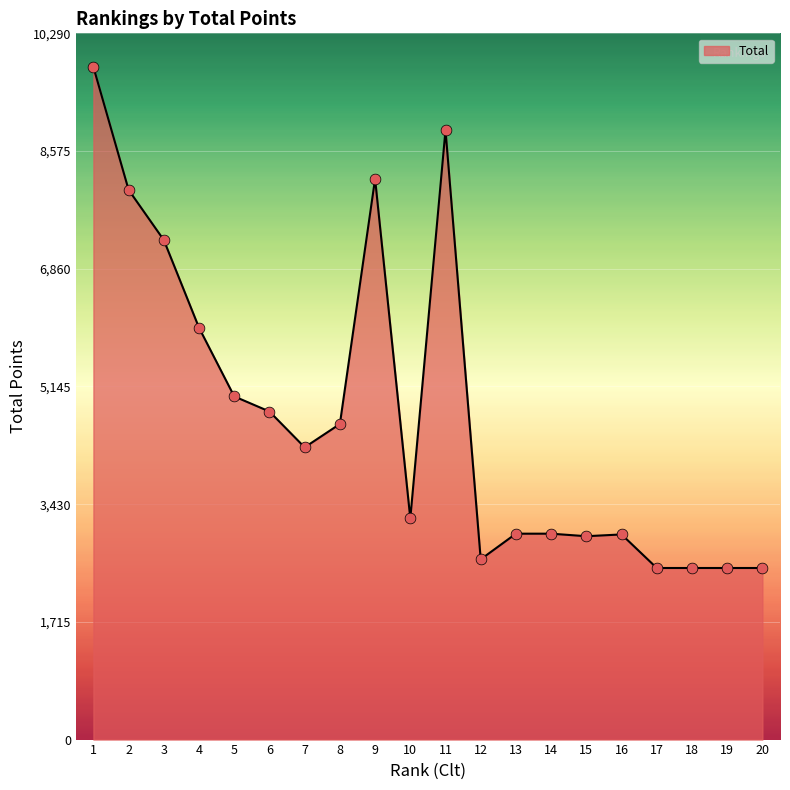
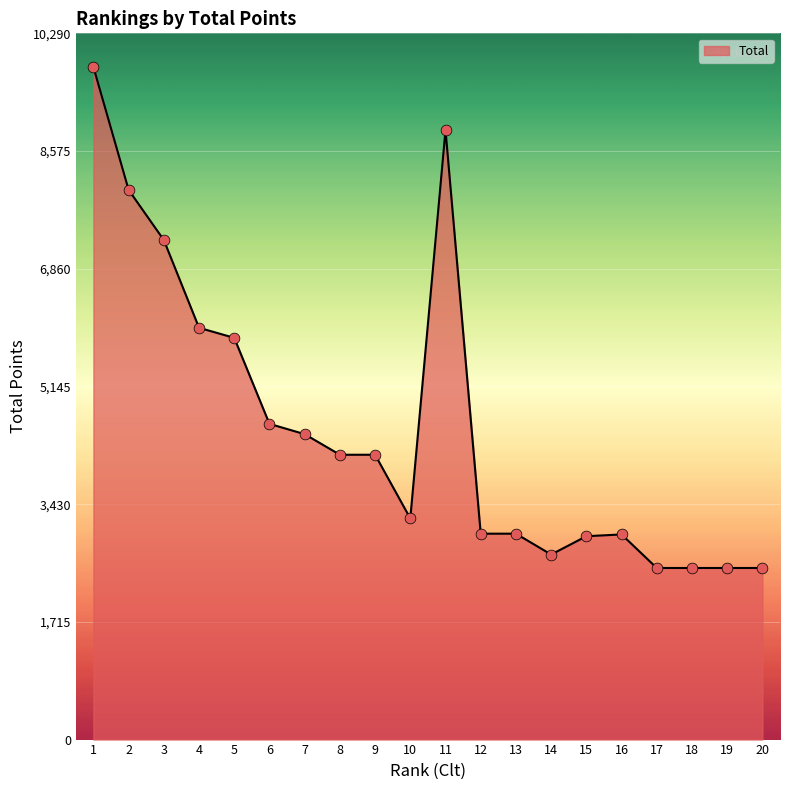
5: 5,000 -> 5,900
6: 4,800 -> 4,600
7: 4,300 -> 4,500
8: 4,600 -> 4,200
9: 8,200 -> 4,200
12: 2,600 -> 3,000
14: 3,000 -> 2,700
